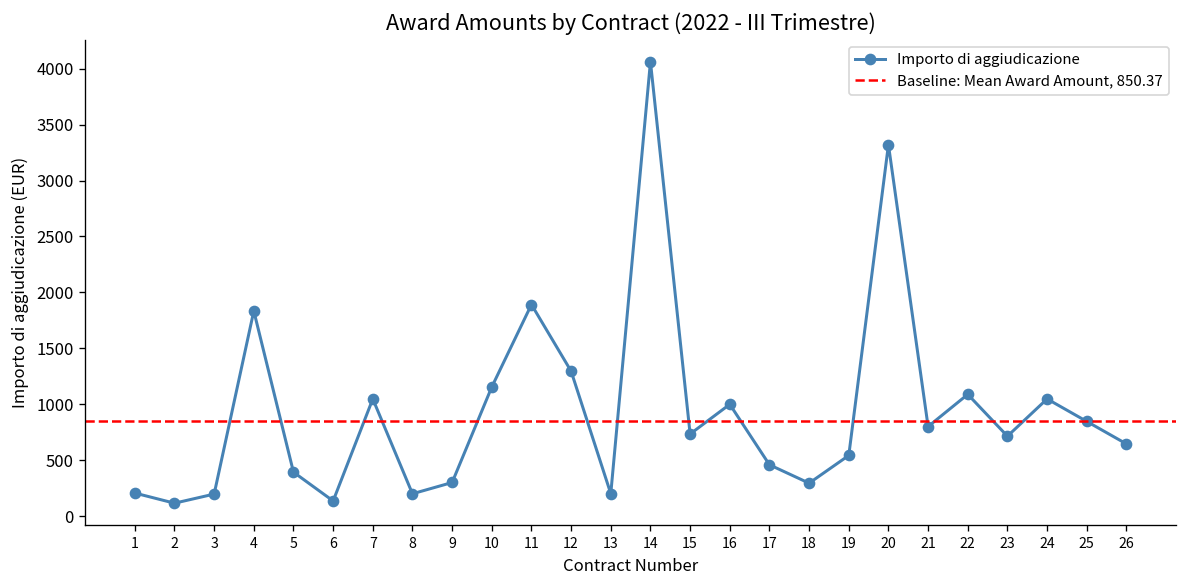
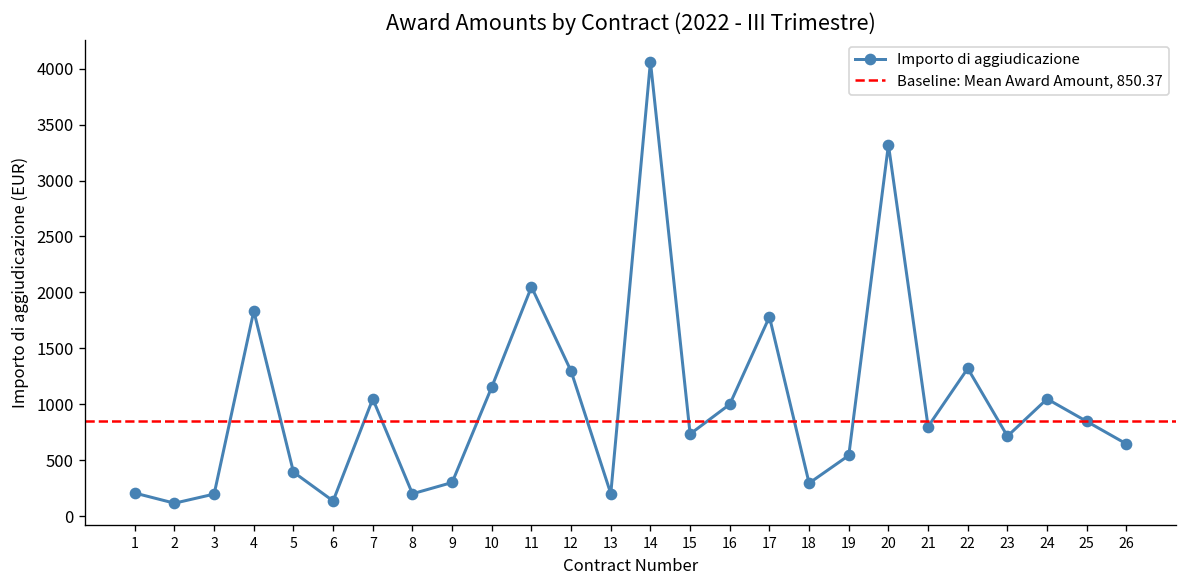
11: 1900 -> 2000
17: 500 -> 1800
22: 1100 -> 1300
